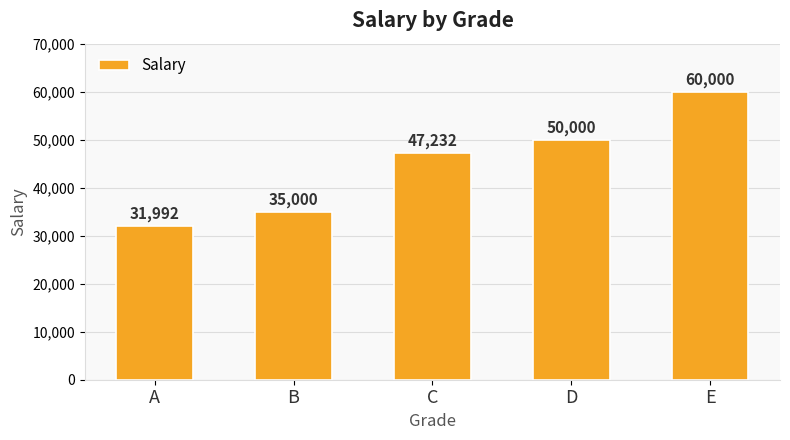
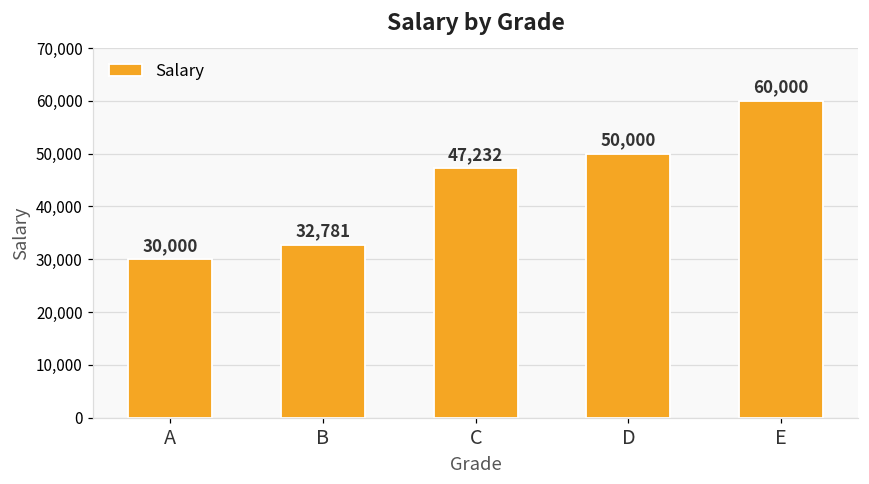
A: 31,992 -> 30,000
B: 35,000 -> 32,781
